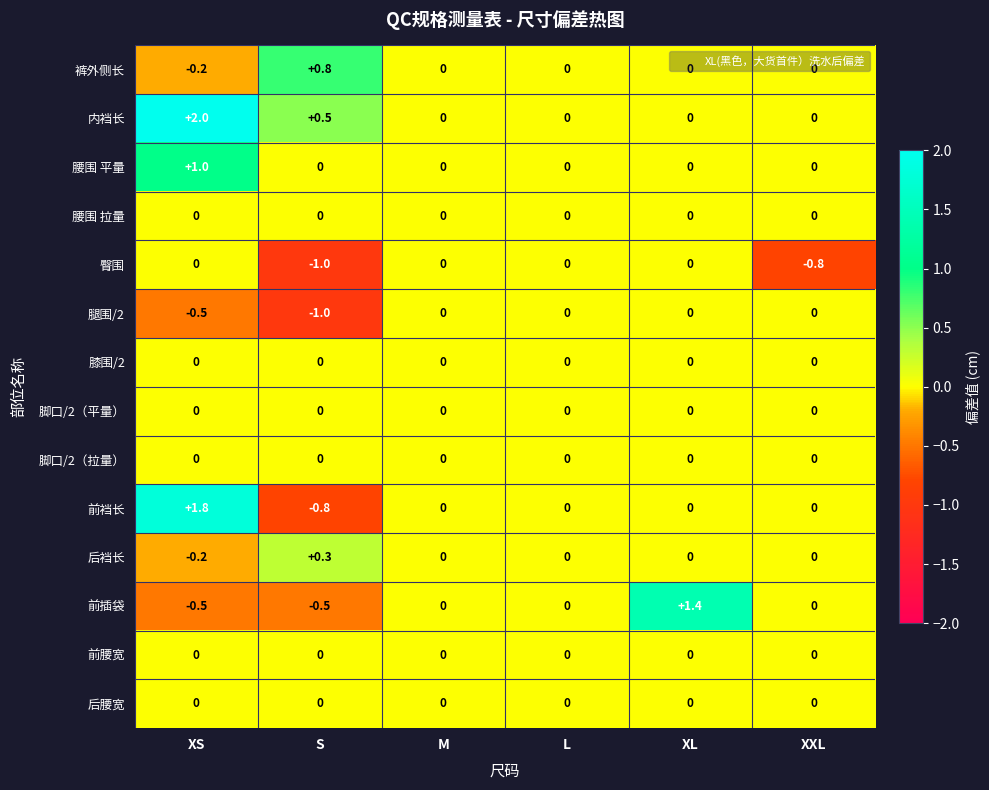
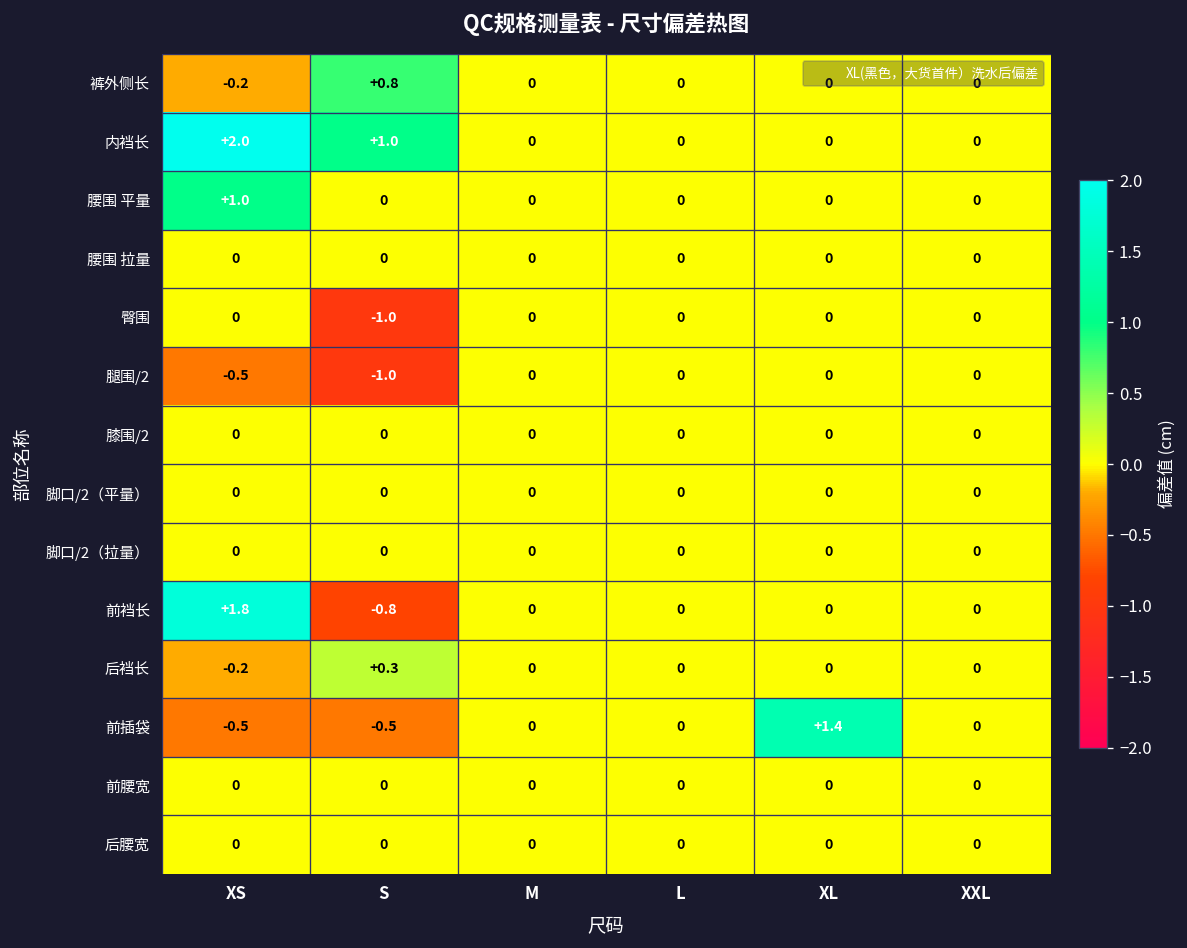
内裆长, S: +0.5 -> +1.0
臀围, XXL: -0.8 -> 0
